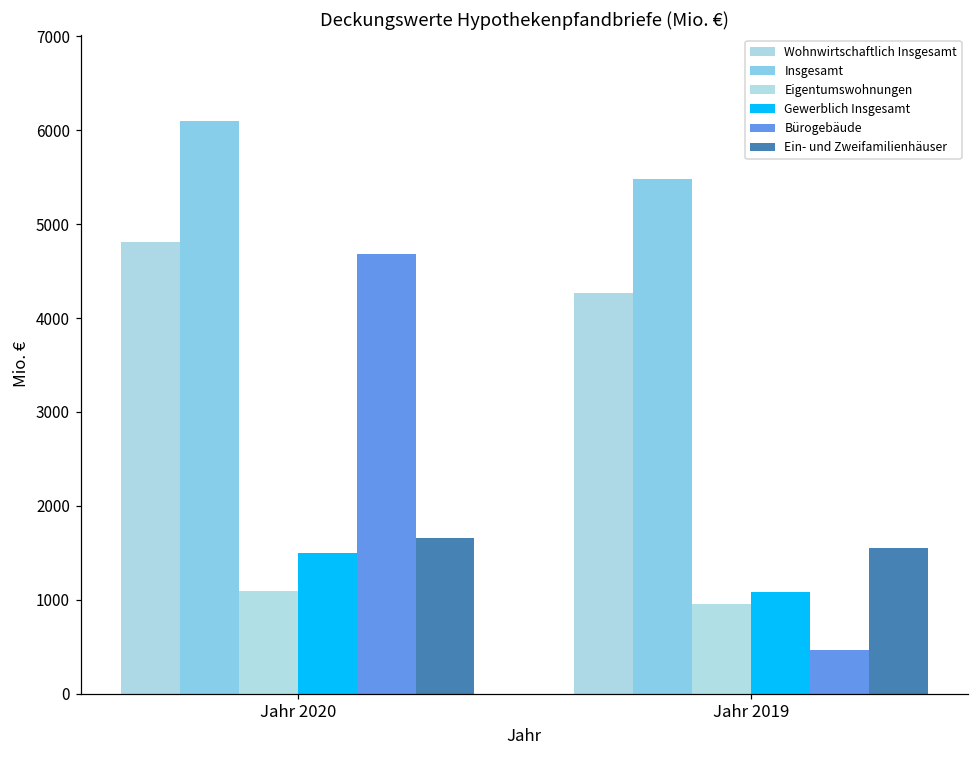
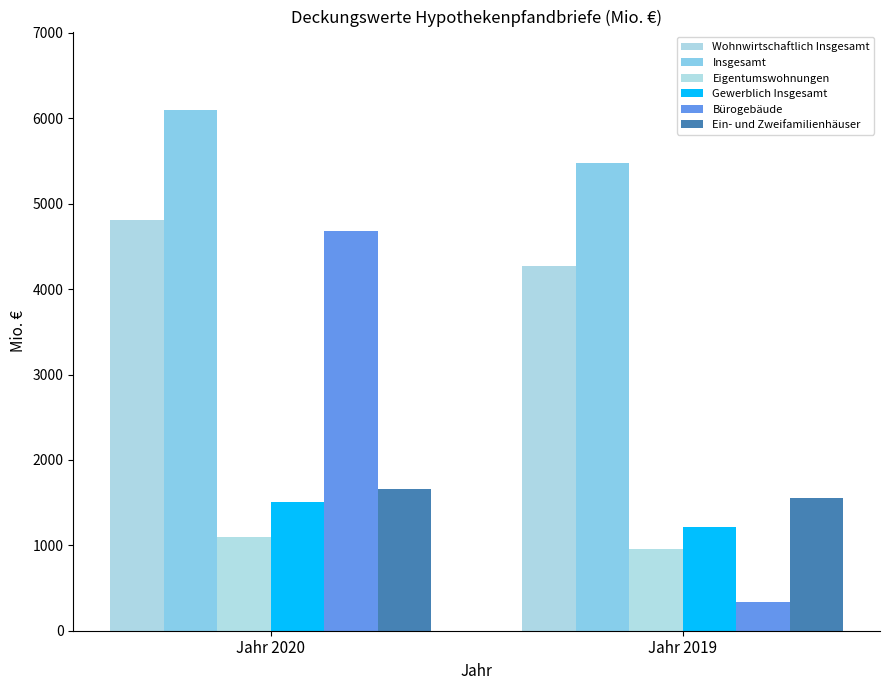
Gewerblich Insgesamt, Jahr 2019: 1100 -> 1200
Bürogebäude, Jahr 2019: 500 -> 300
